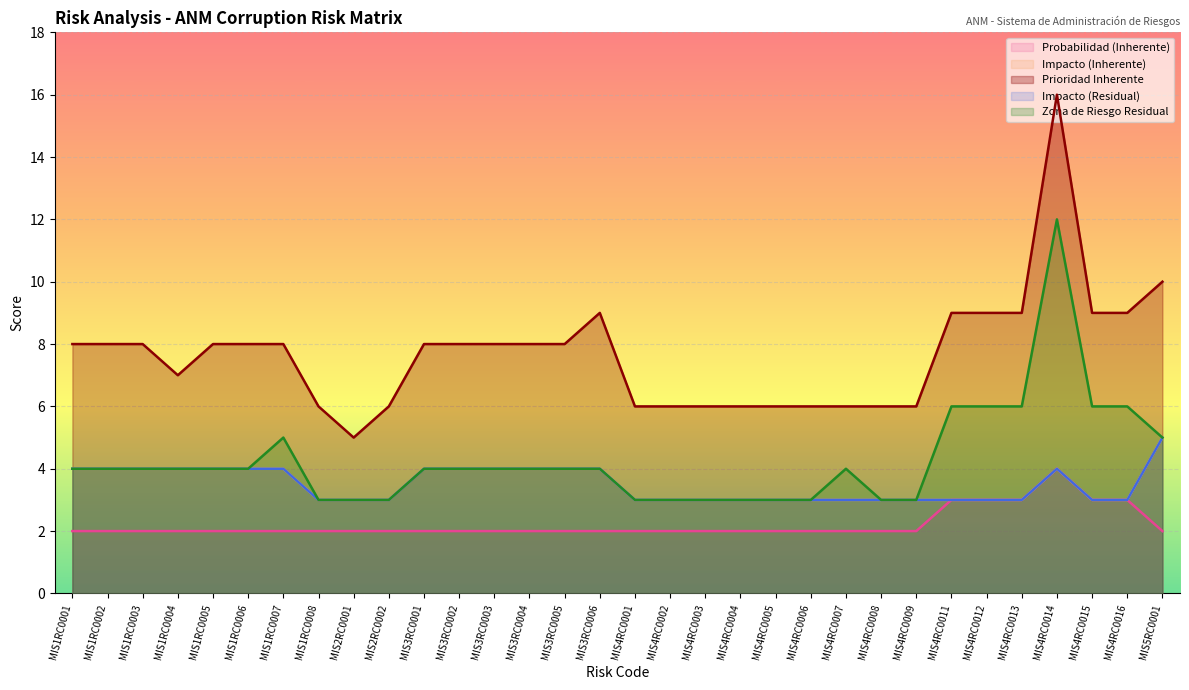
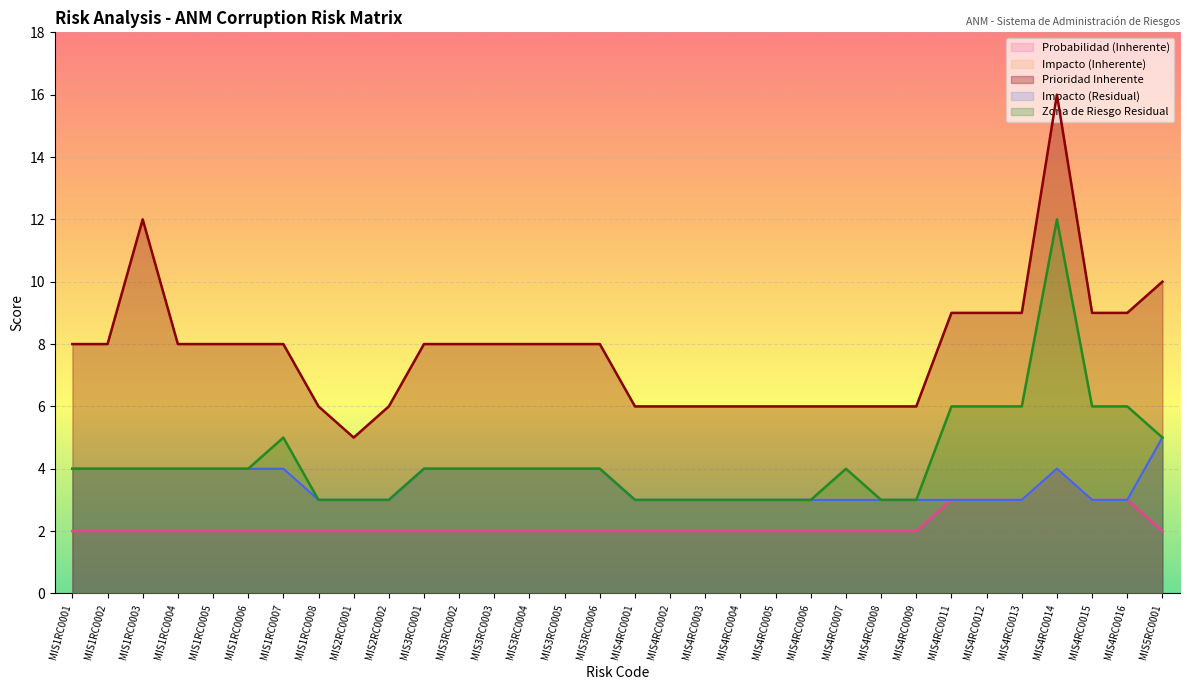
Prioridad Inherente, MIS1RC0003: 8 -> 12
Prioridad Inherente, MIS1RC0004: 7 -> 8
Prioridad Inherente, MIS3RC0006: 9 -> 8
